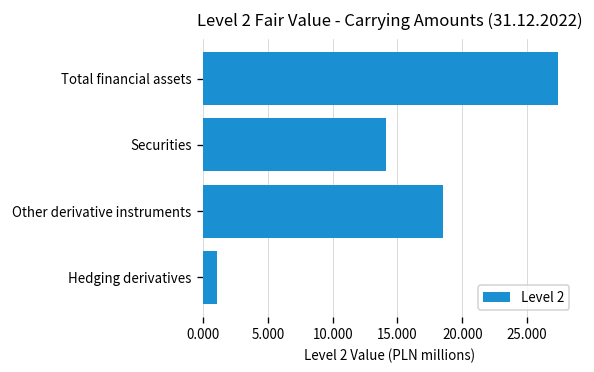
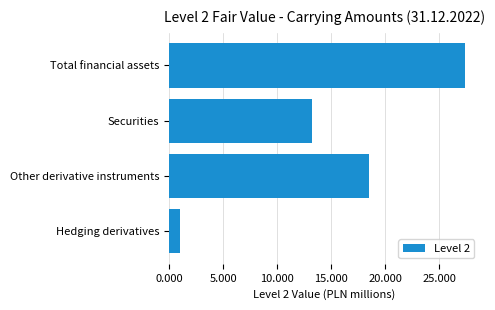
Securities: 14.1 -> 13.2
